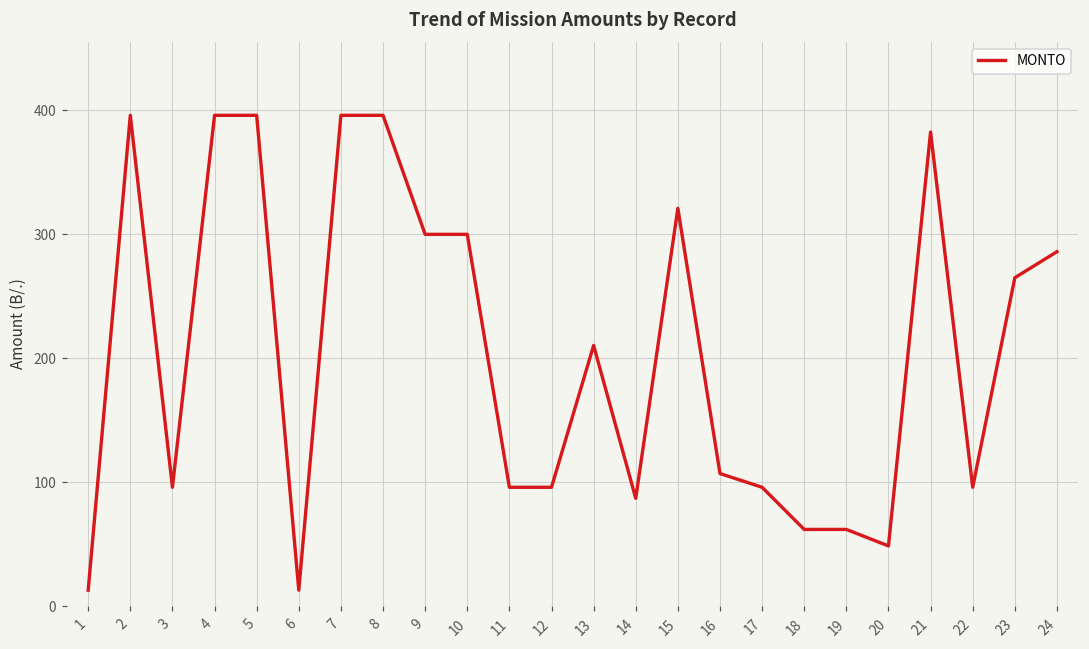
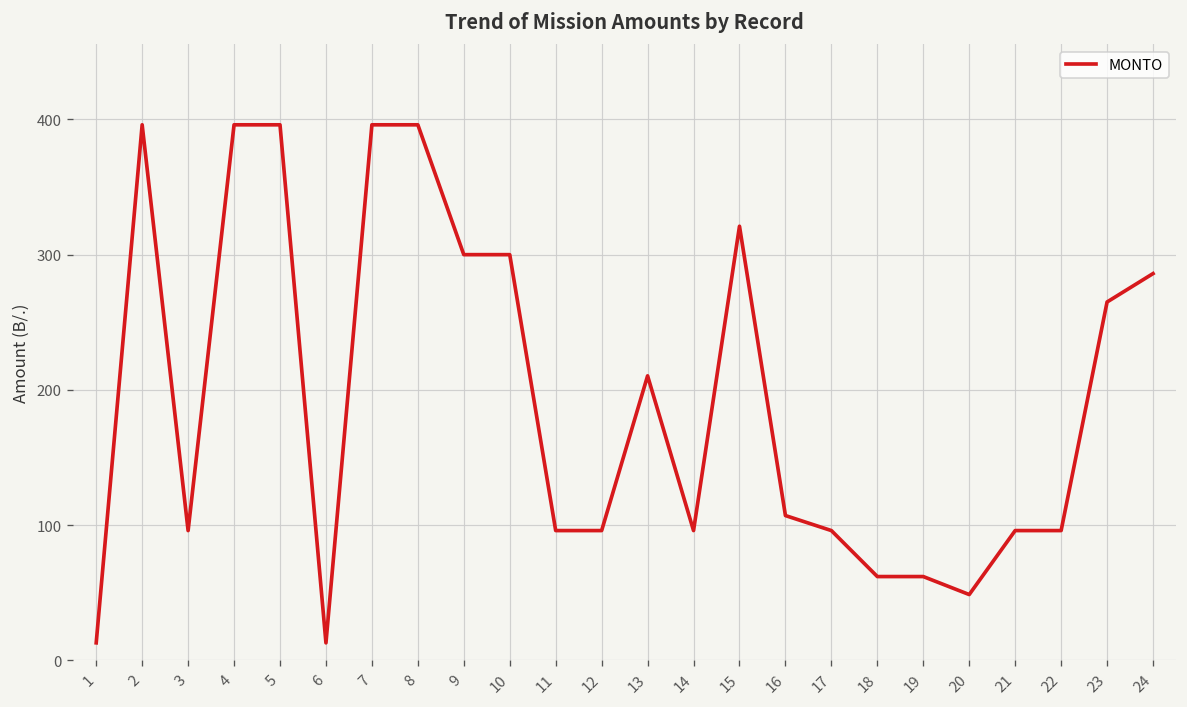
14: 87 -> 96
21: 383 -> 96
